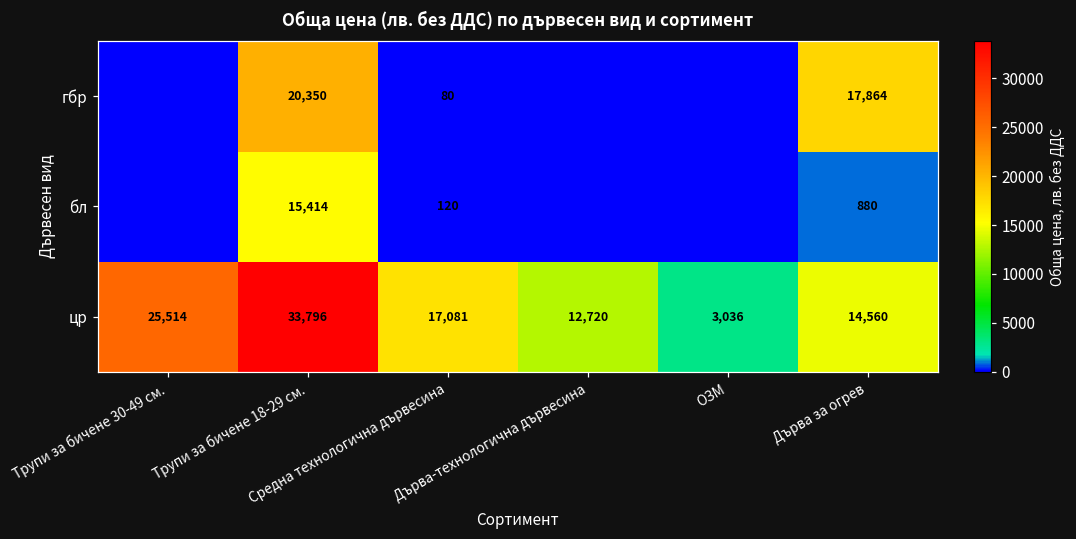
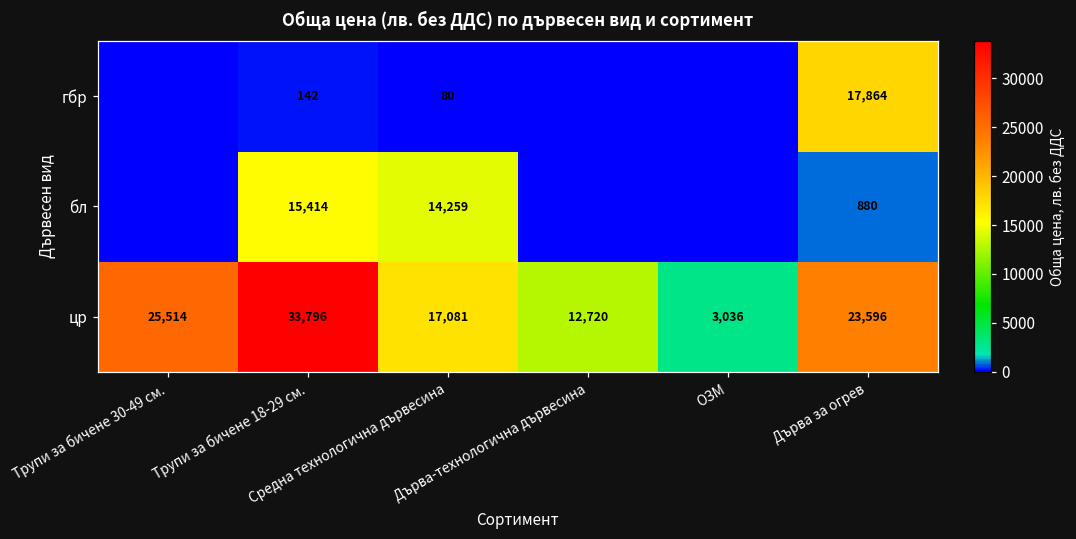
гбр, Трупи за бичене 18-29 см.: 20,350 -> 142
бл, Средна технологична дървесина: 120 -> 14,259
цр, Дърва за огрев: 14,560 -> 23,596
